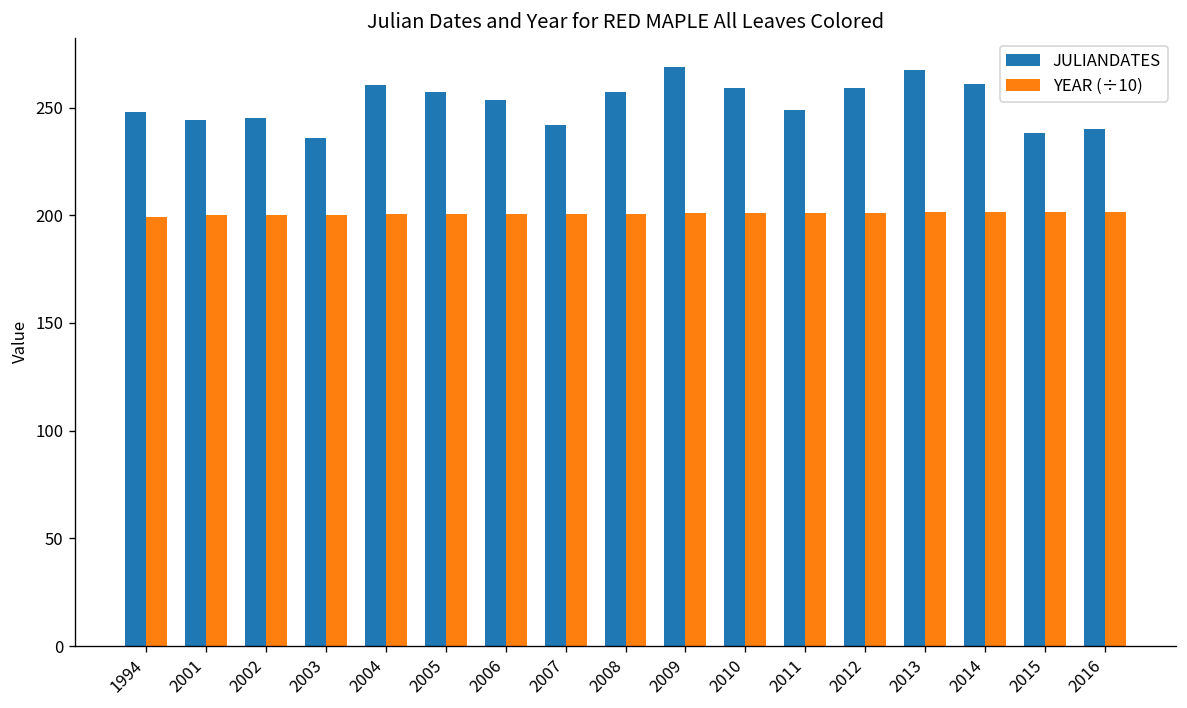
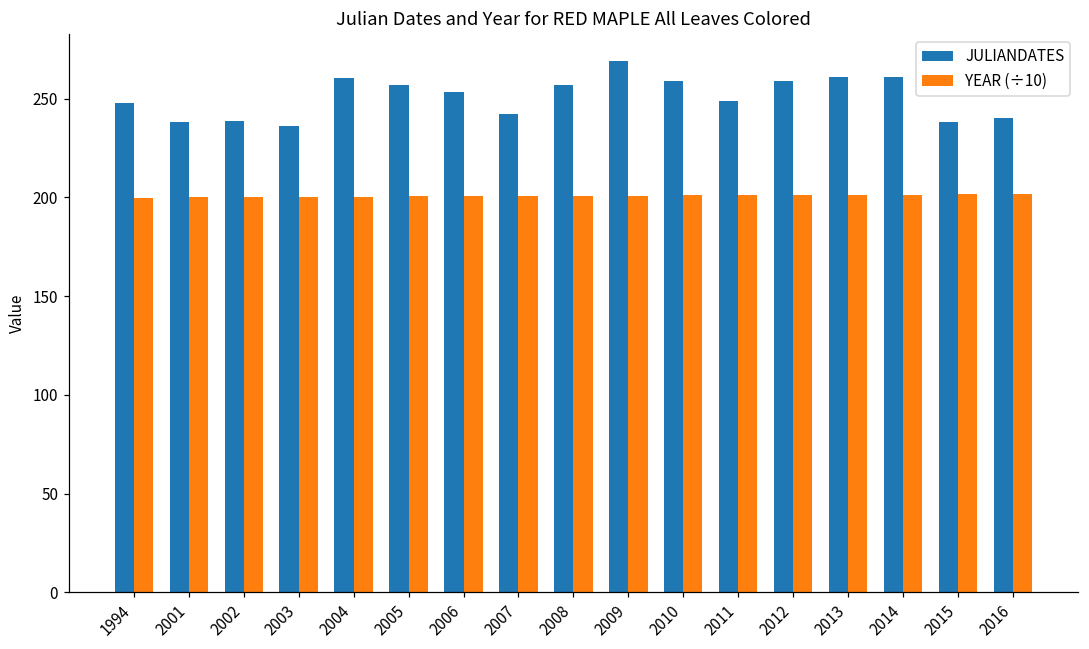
JULIANDATES, 2001: 244 -> 238
JULIANDATES, 2002: 245 -> 238
JULIANDATES, 2013: 268 -> 261
